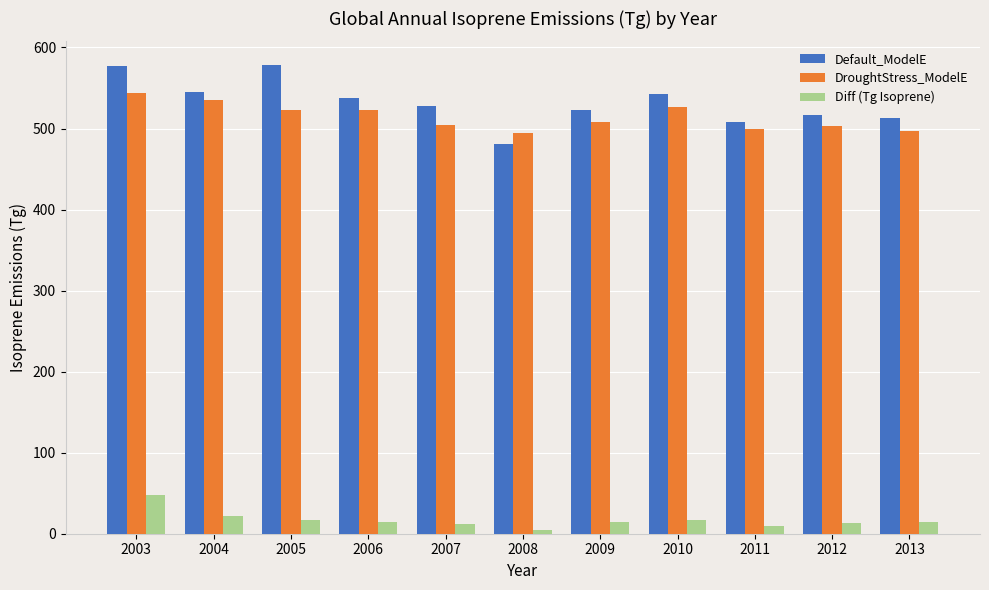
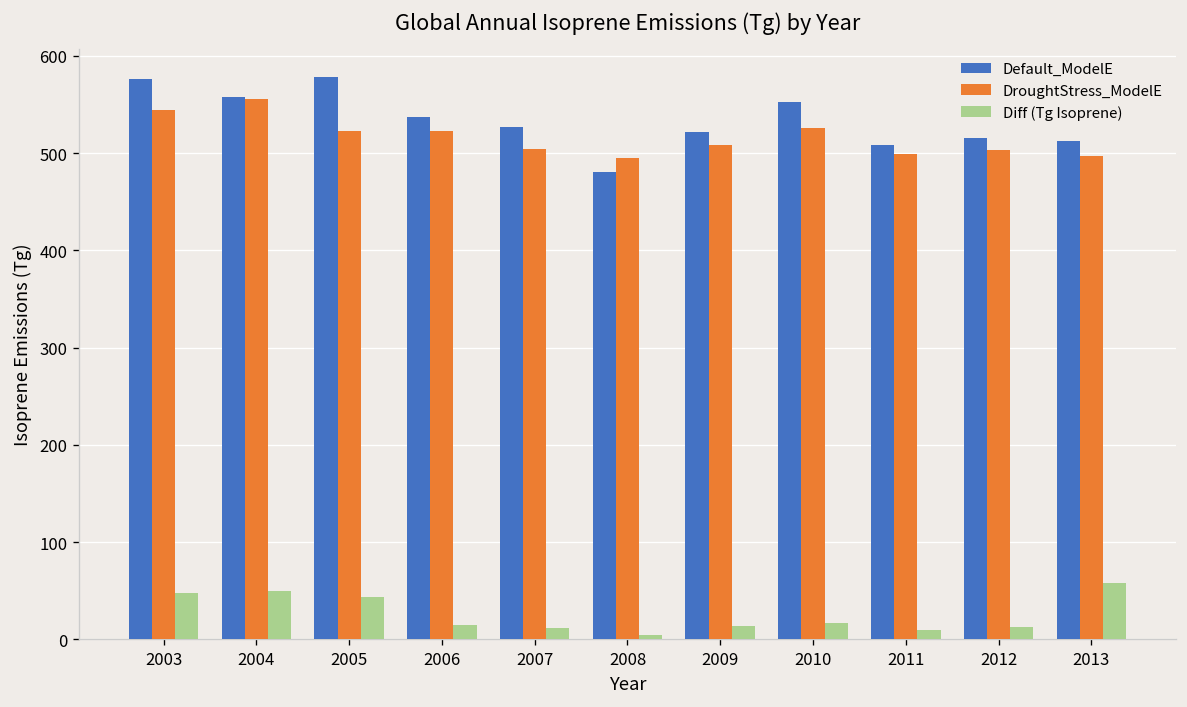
Default_ModelE, 2004: 550 -> 560
DroughtStress_ModelE, 2004: 540 -> 560
Diff (Tg Isoprene), 2004: 20 -> 50
Diff (Tg Isoprene), 2005: 20 -> 40
Default_ModelE, 2010: 540 -> 550
Diff (Tg Isoprene), 2013: 20 -> 60
